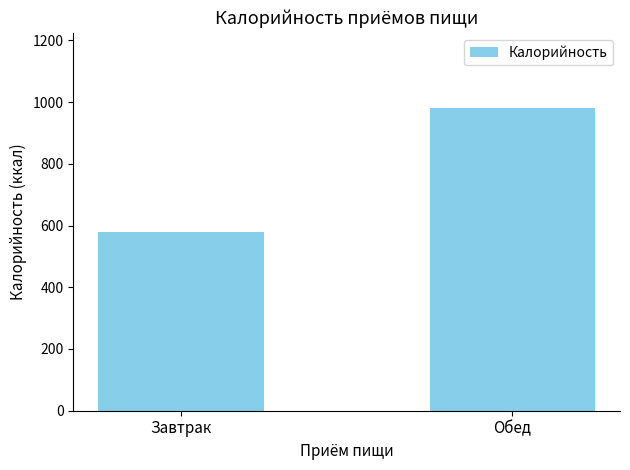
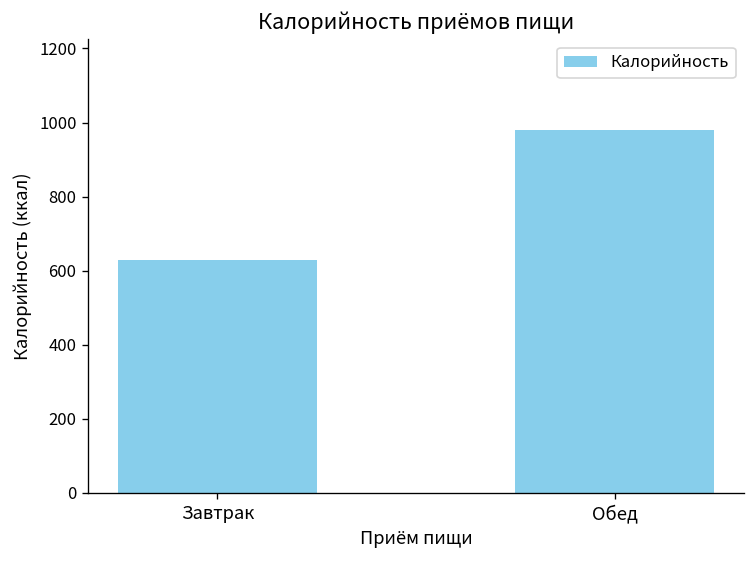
Завтрак: 580 -> 630
